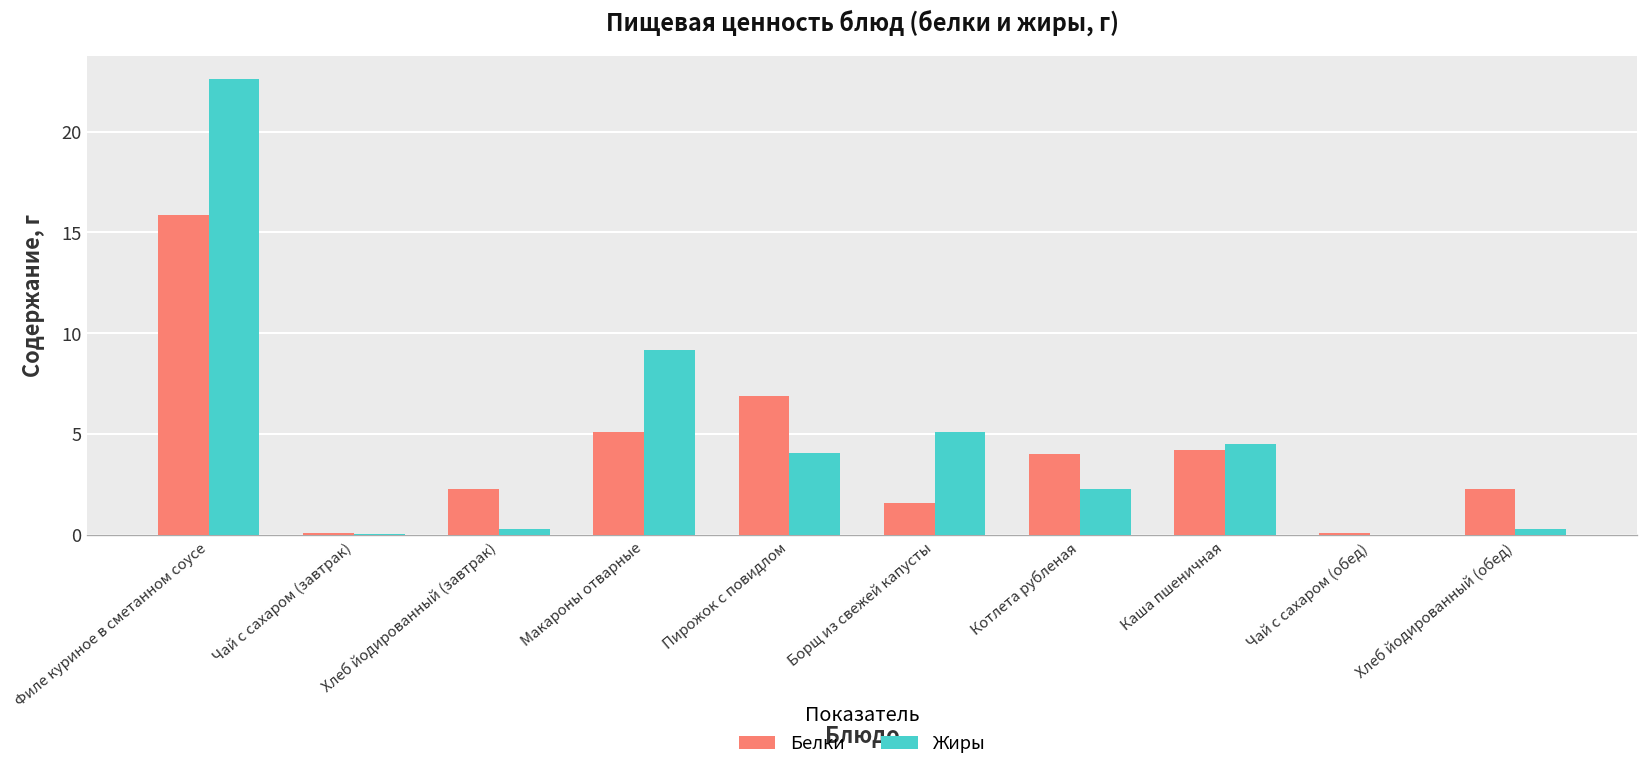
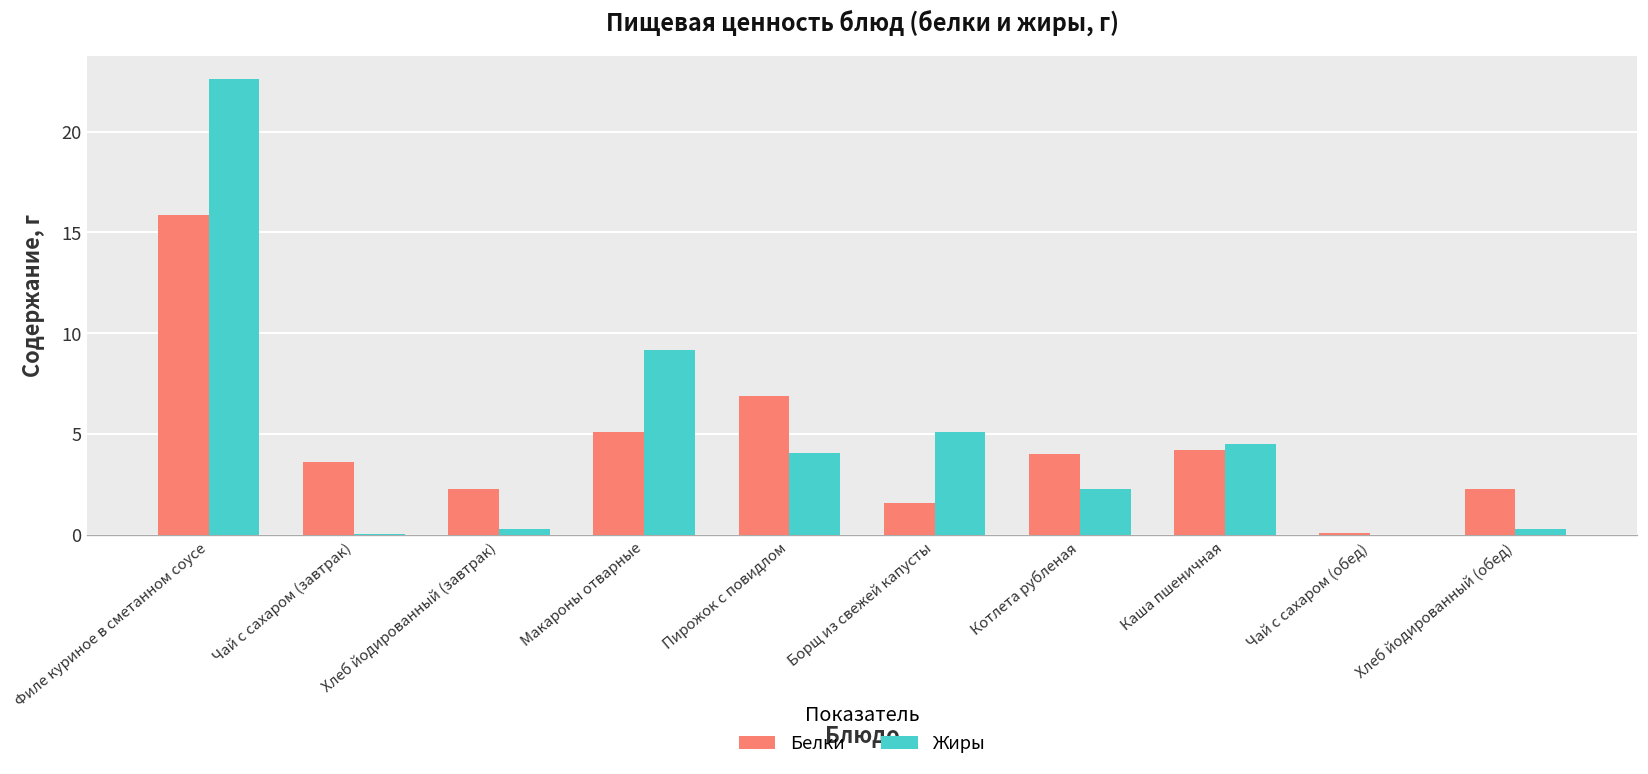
Белки, Чай с сахаром (завтрак): 0.1 -> 3.6
